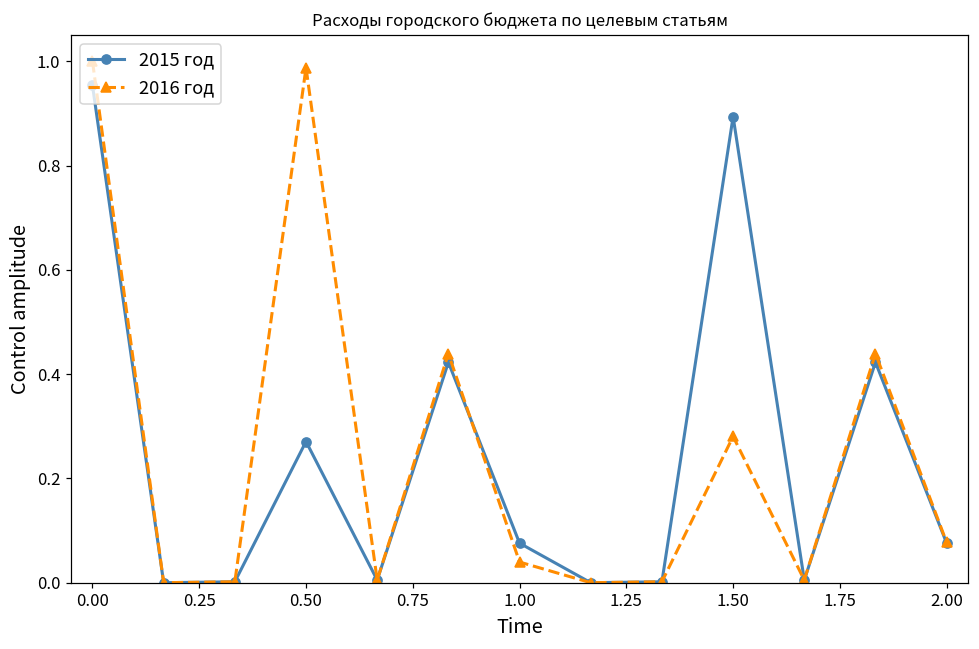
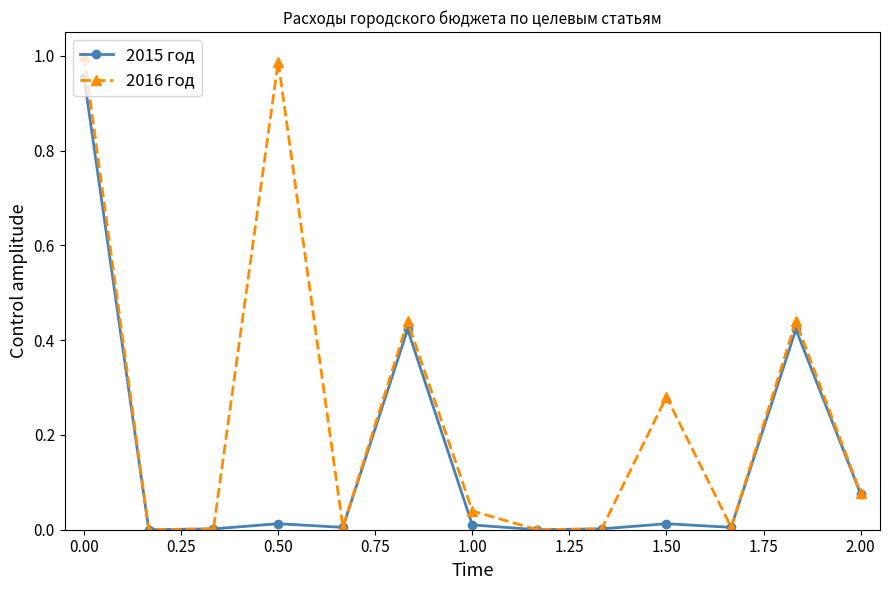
2015 год, 0.50: 0.27 -> 0.01
2015 год, 1.00: 0.08 -> 0.01
2015 год, 1.50: 0.89 -> 0.01
